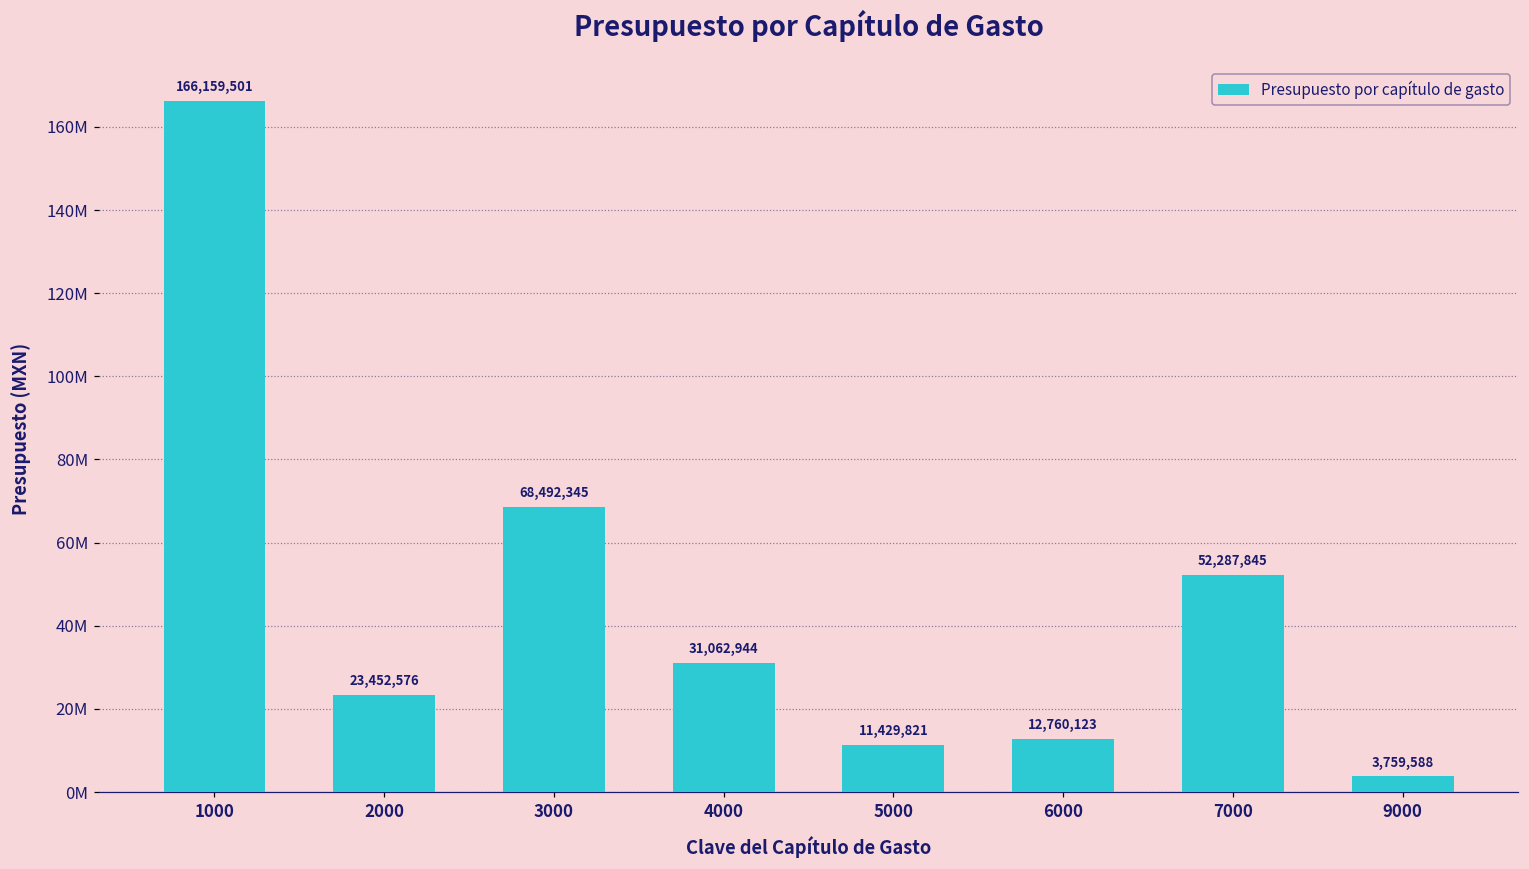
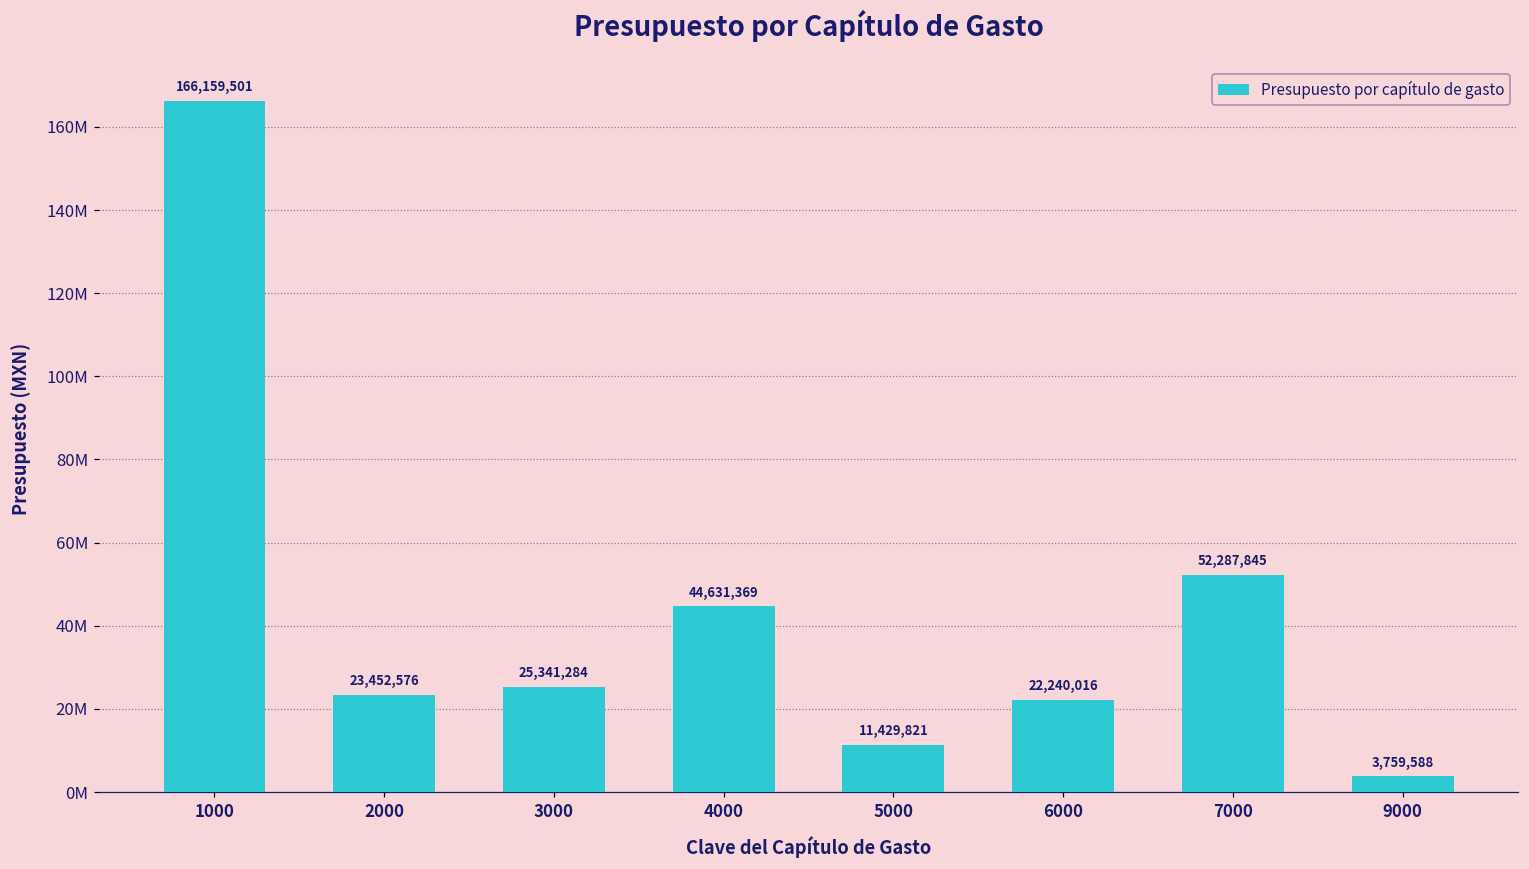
3000: 68,492,345 -> 25,341,284
4000: 31,062,944 -> 44,631,369
6000: 12,760,123 -> 22,240,016
